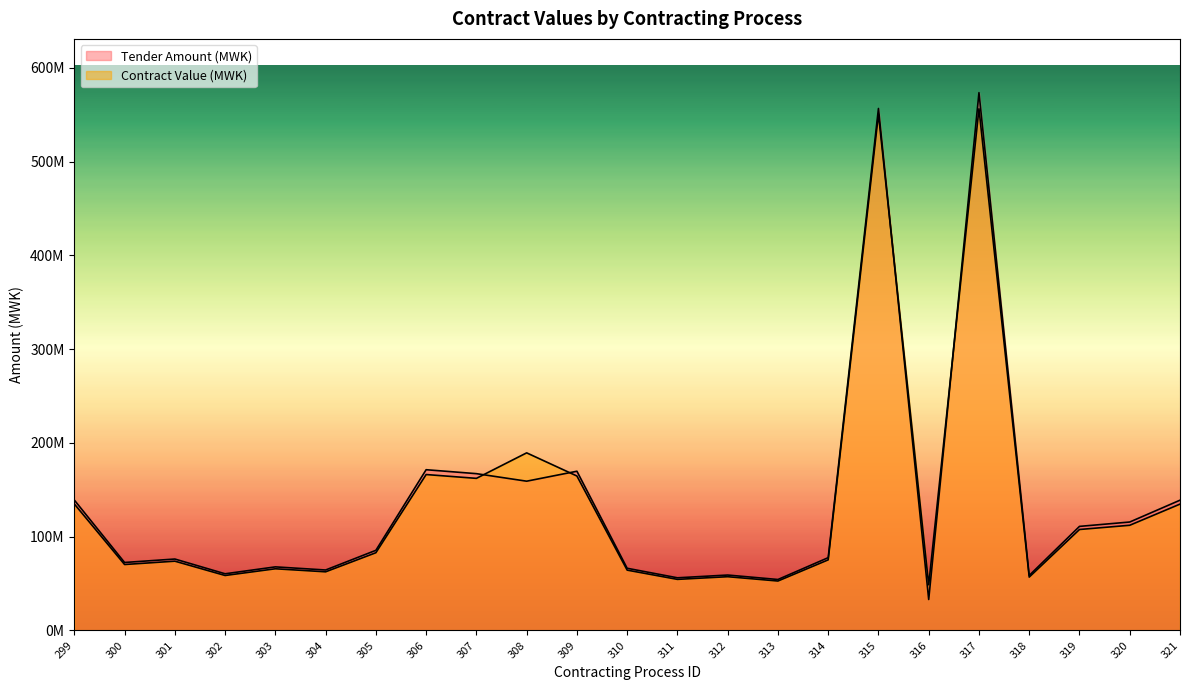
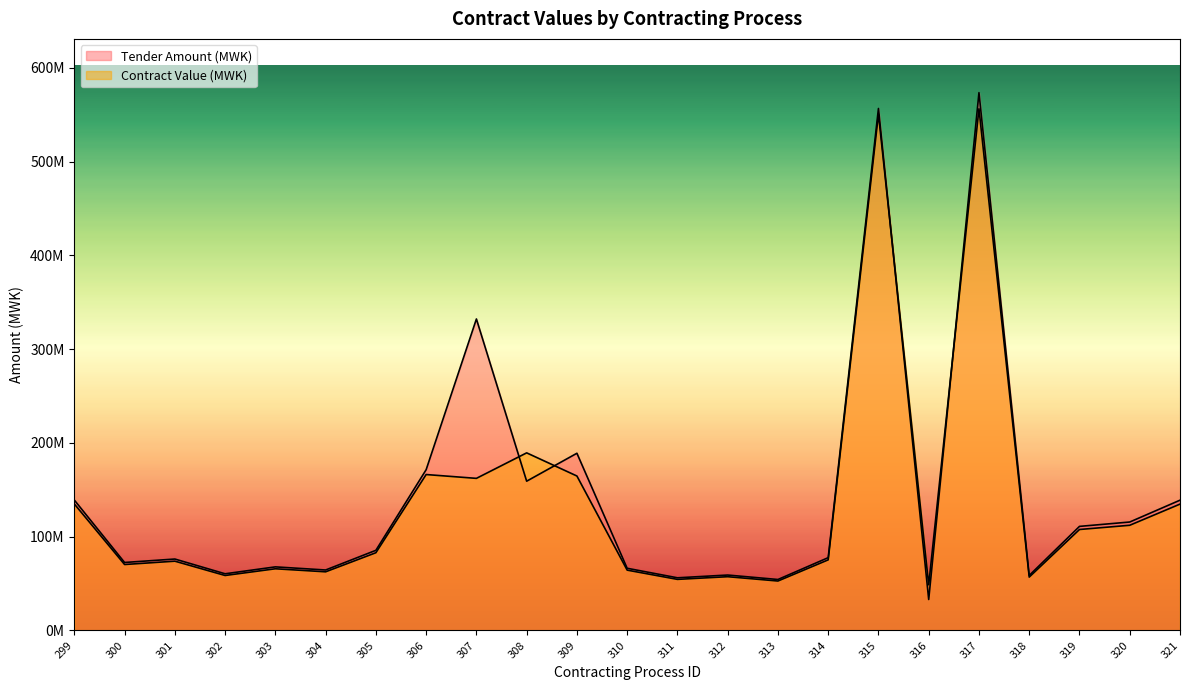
Tender Amount (MWK), 307: 170000000 -> 330000000
Tender Amount (MWK), 309: 170000000 -> 190000000
